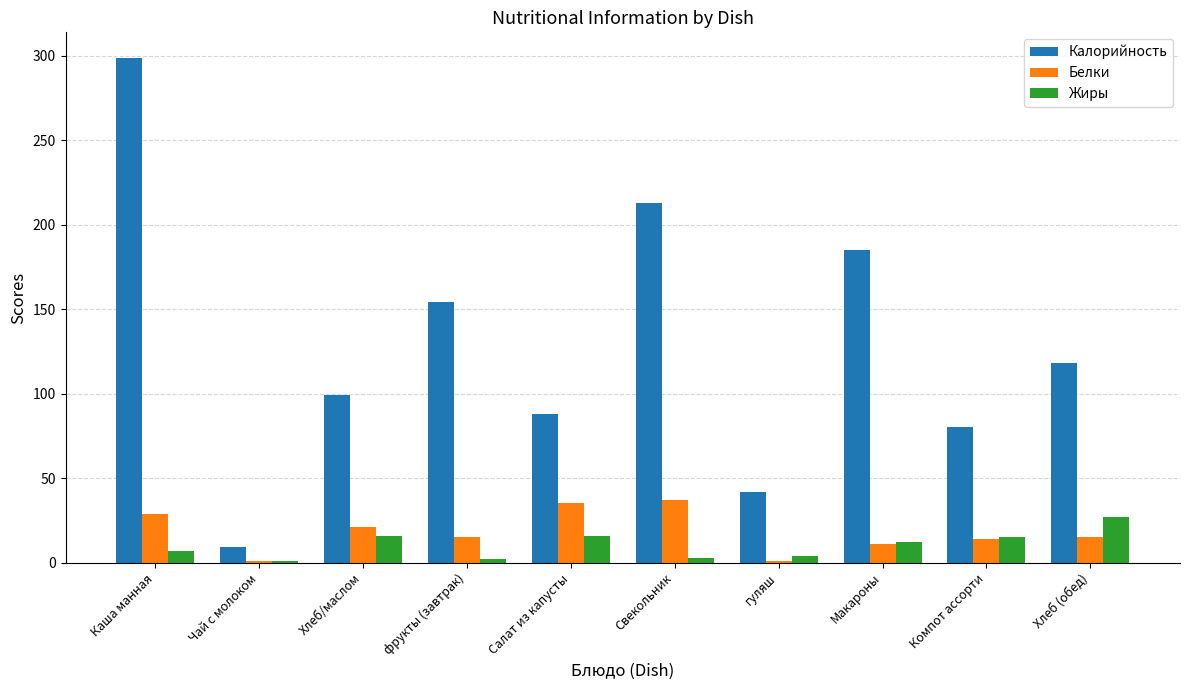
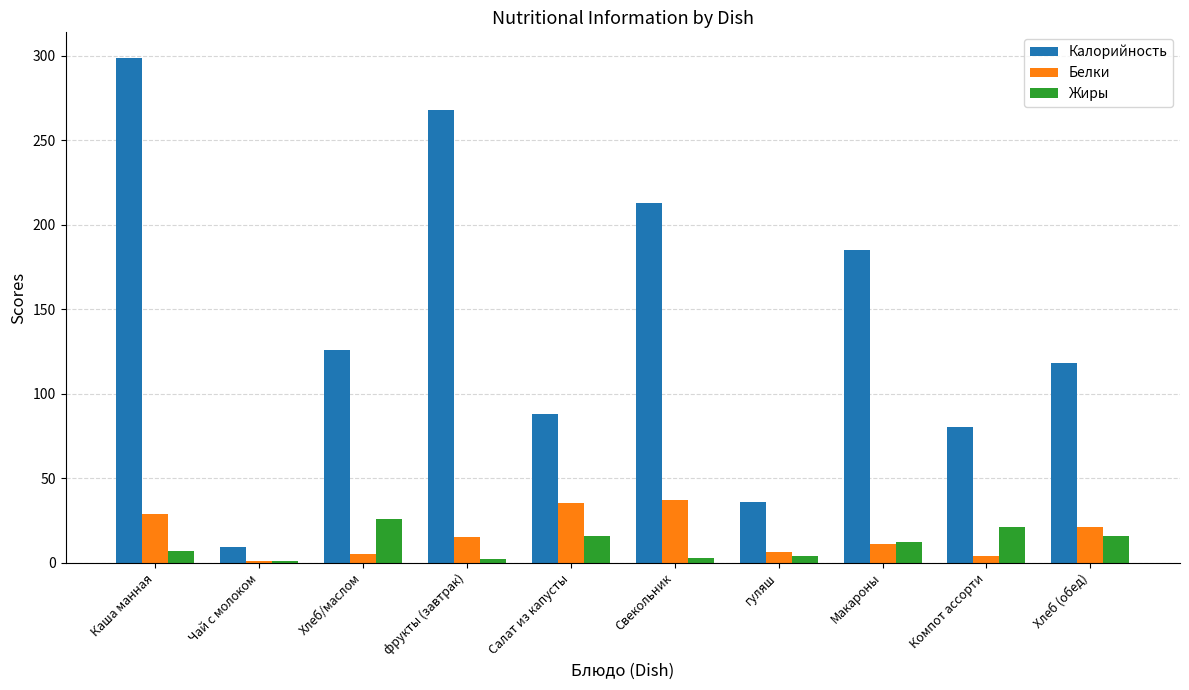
Калорийность, Хлеб/маслом: 99 -> 126
Белки, Хлеб/маслом: 21 -> 5
Жиры, Хлеб/маслом: 16 -> 26
Калорийность, фрукты (завтрак): 154 -> 268
Калорийность, гуляш: 42 -> 36
Белки, гуляш: 1 -> 6
Белки, Компот ассорти: 14 -> 4
Жиры, Компот ассорти: 15 -> 21
Белки, Хлеб (обед): 15 -> 21
Жиры, Хлеб (обед): 27 -> 16
